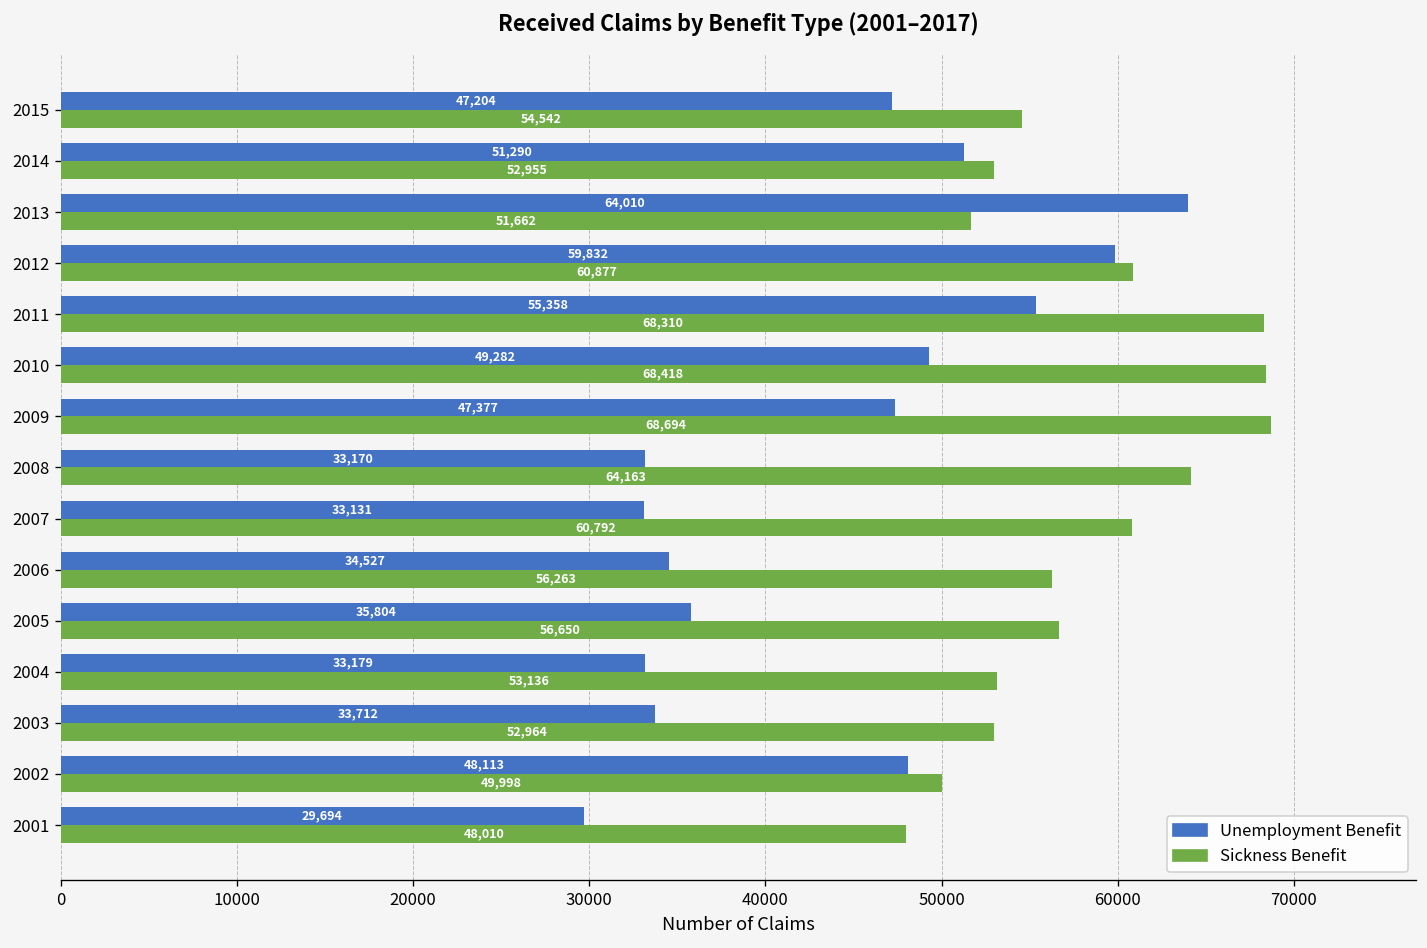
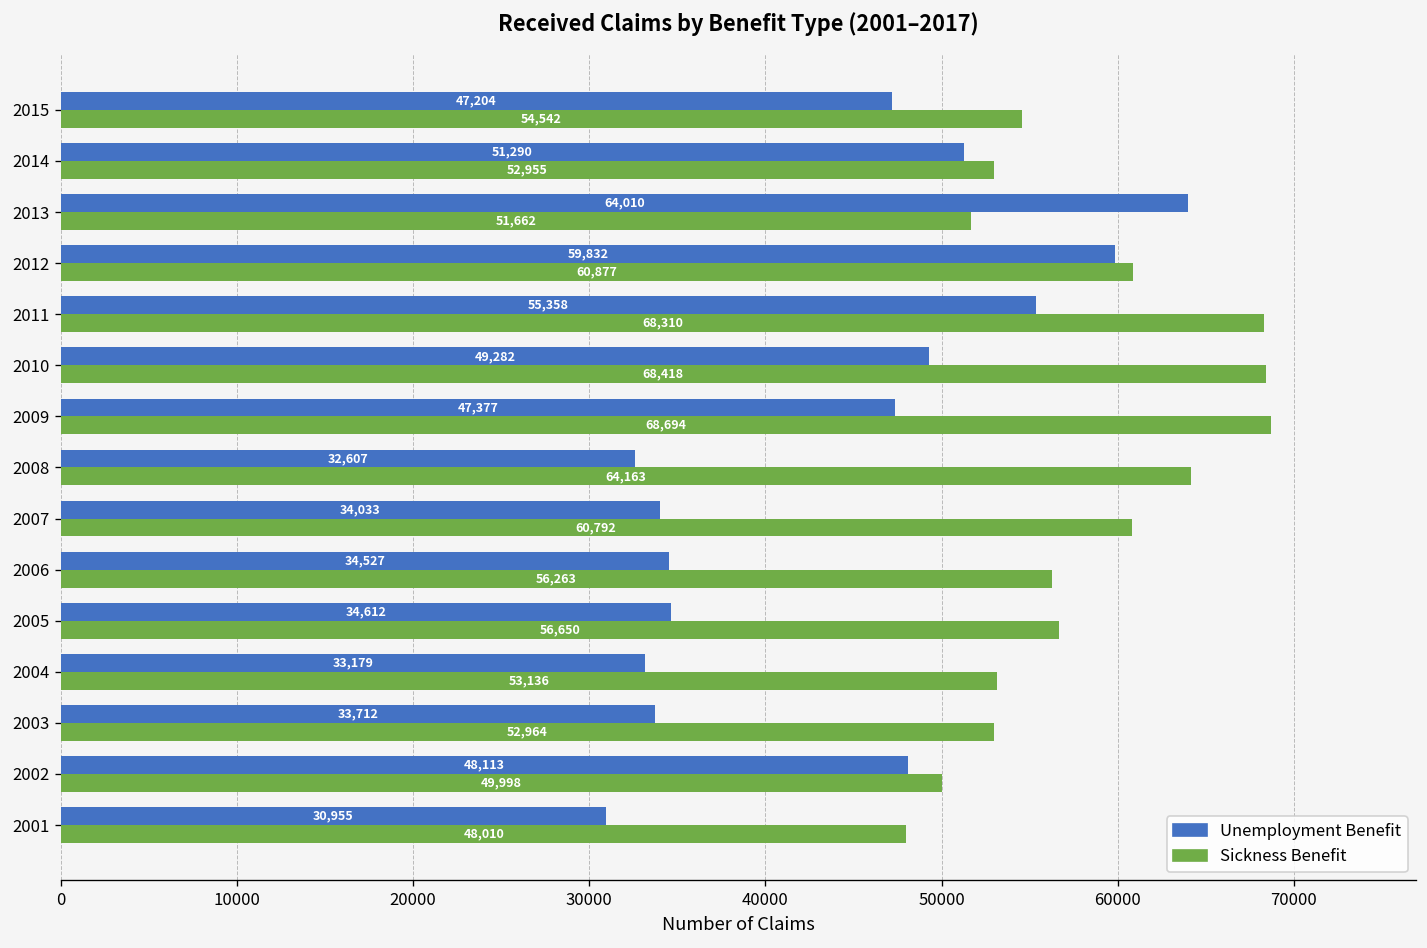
Unemployment Benefit, 2008: 33,170 -> 32,607
Unemployment Benefit, 2007: 33,131 -> 34,033
Unemployment Benefit, 2005: 35,804 -> 34,612
Unemployment Benefit, 2001: 29,694 -> 30,955
